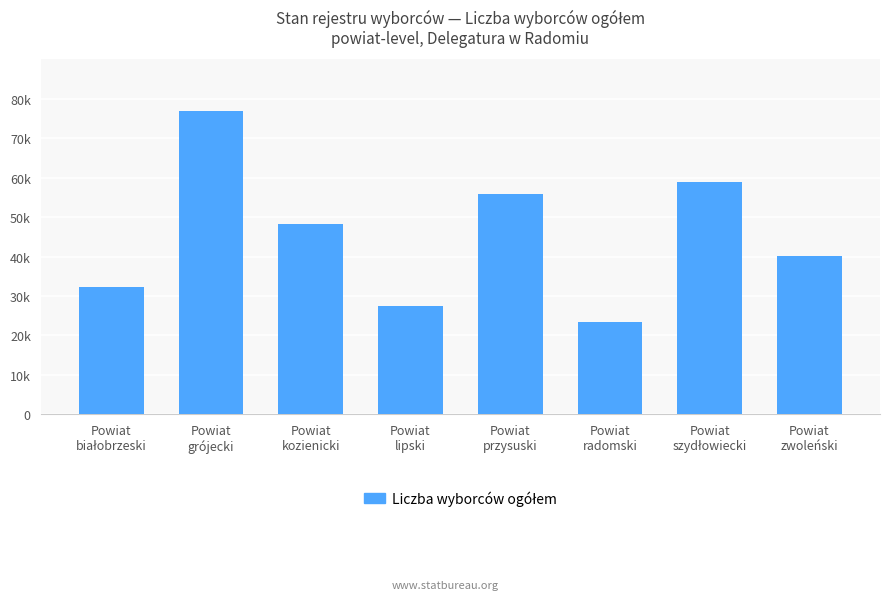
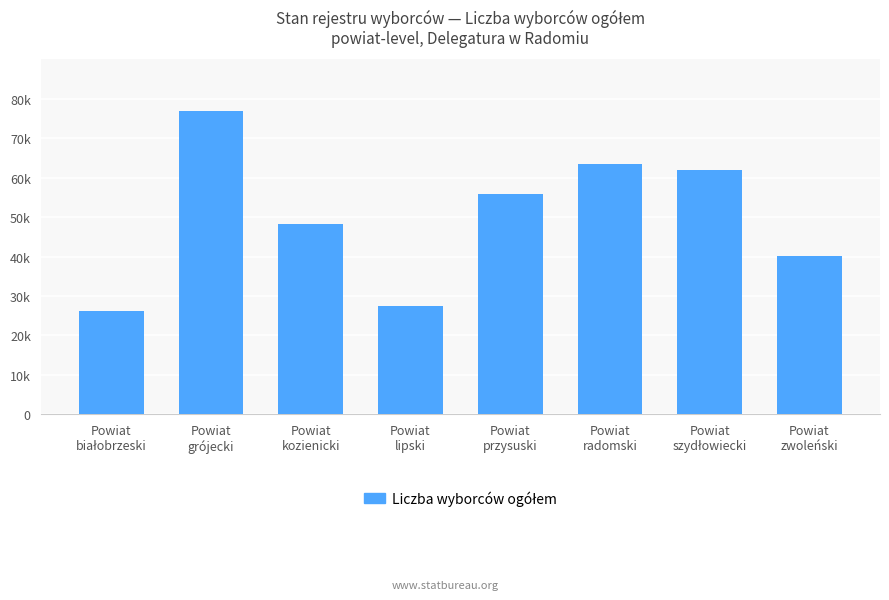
Powiat białobrzeski: 32000 -> 26000
Powiat radomski: 23000 -> 64000
Powiat szydłowiecki: 59000 -> 62000
